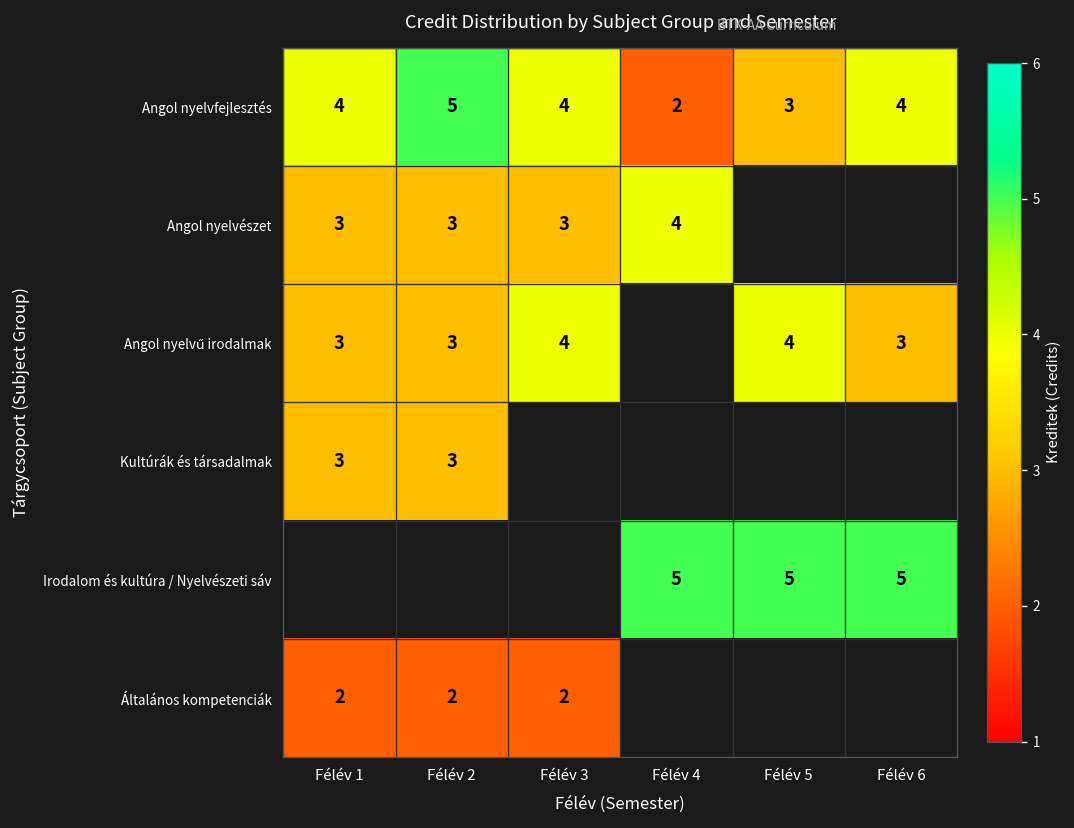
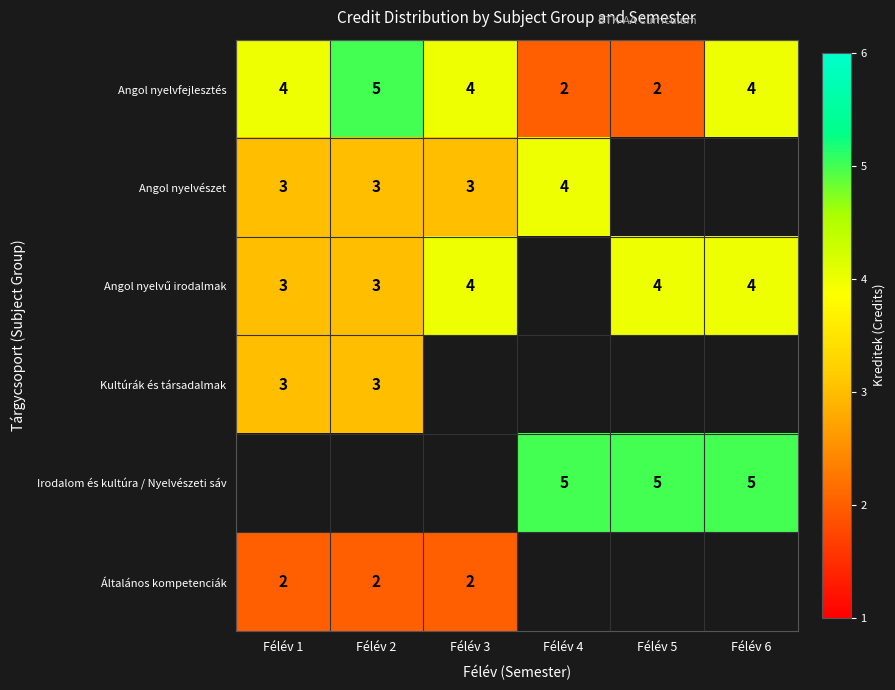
Angol nyelvfejlesztés, Félév 5: 3 -> 2
Angol nyelvű irodalmak, Félév 6: 3 -> 4
